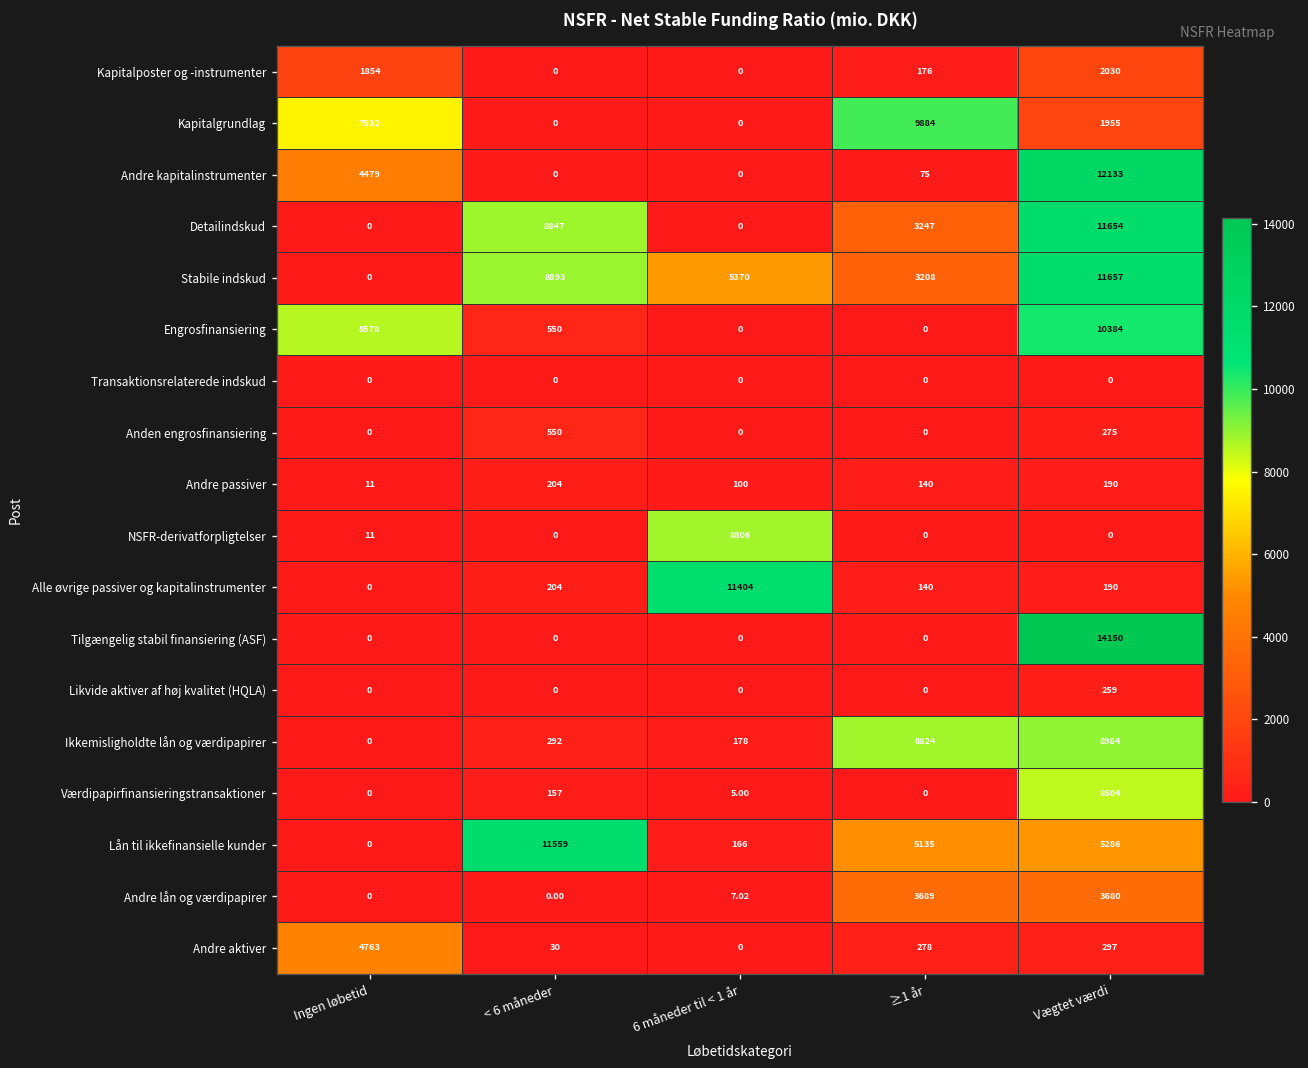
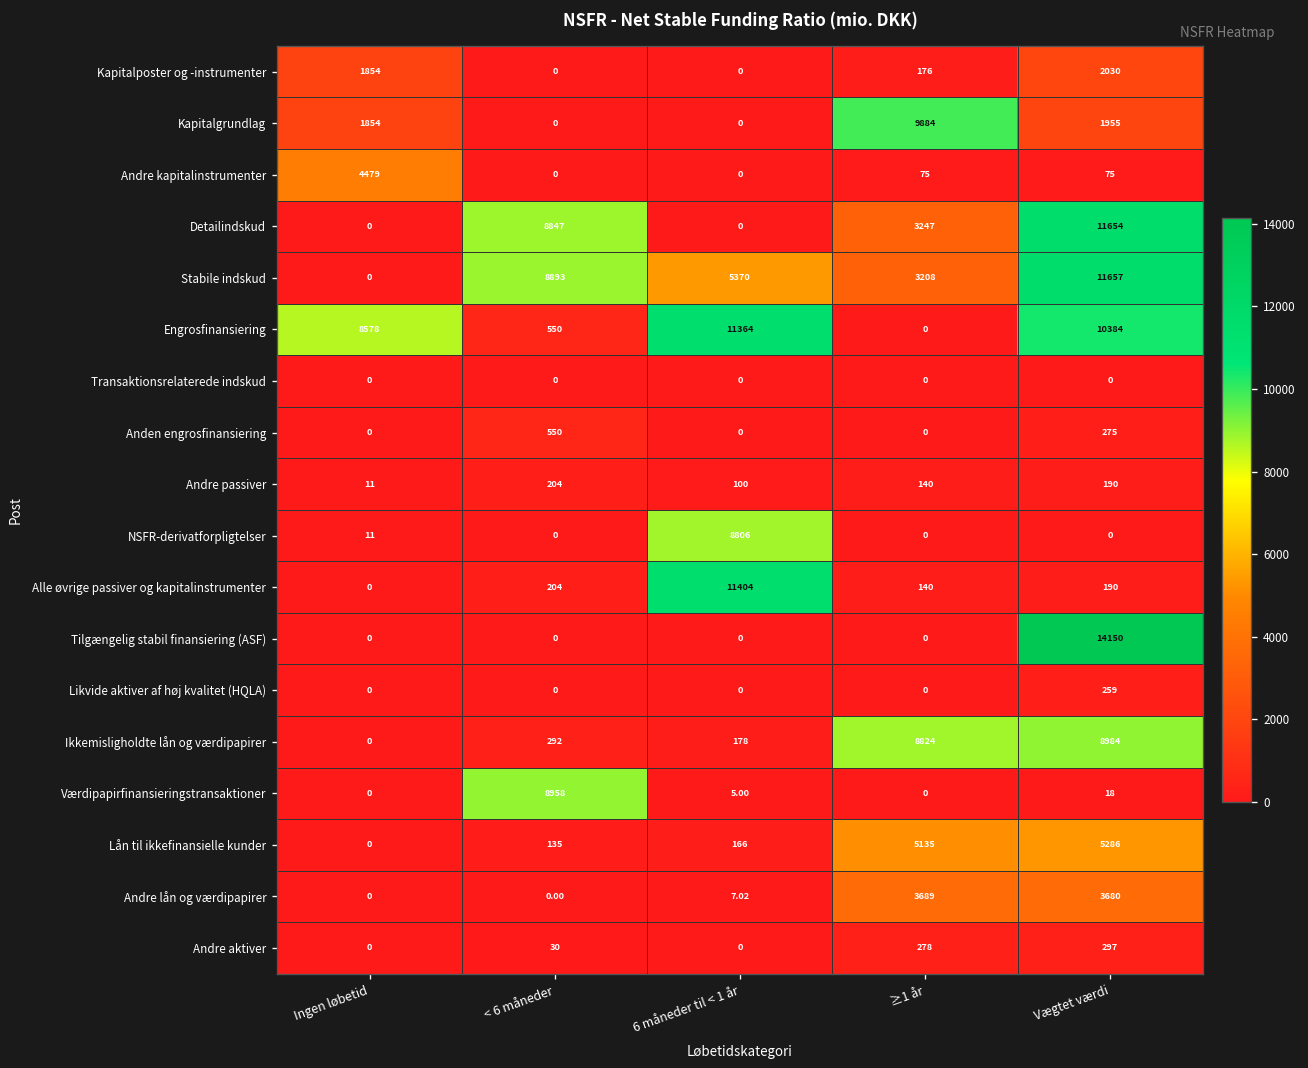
Kapitalgrundlag, Ingen løbetid: 7532 -> 1854
Andre kapitalinstrumenter, Vægtet værdi: 12133 -> 75
Engrosfinansiering, 6 måneder til < 1 år: 0 -> 11364
Værdipapirfinansieringstransaktioner, < 6 måneder: 157 -> 8958
Værdipapirfinansieringstransaktioner, Vægtet værdi: 8504 -> 18
Lån til ikkefinansielle kunder, < 6 måneder: 11559 -> 135
Andre aktiver, Ingen løbetid: 4763 -> 0
